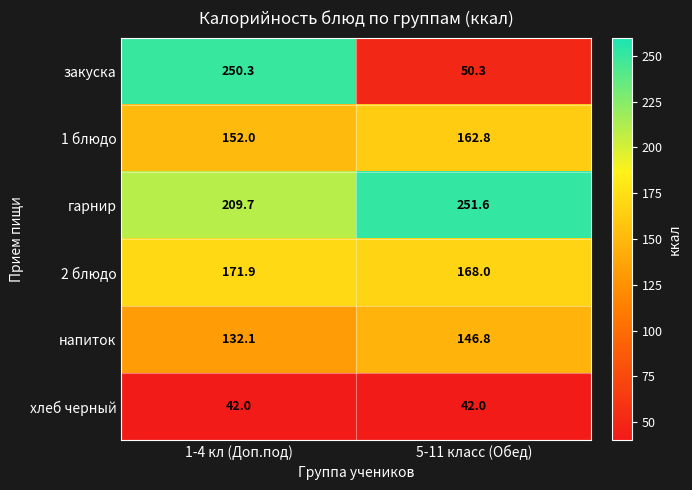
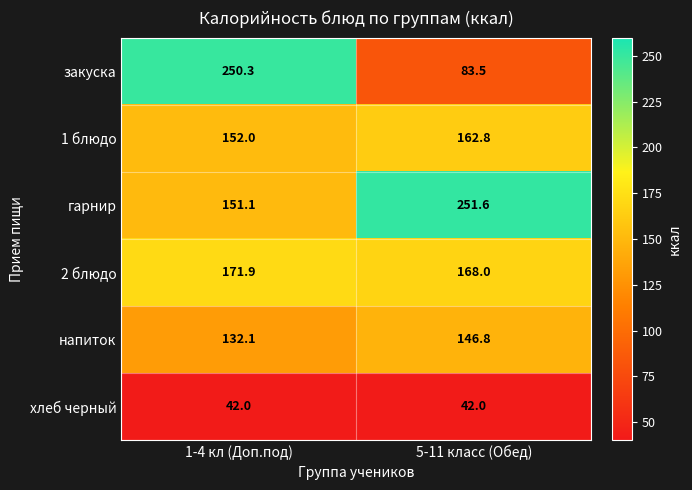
закуска, 5-11 класс (Обед): 50.3 -> 83.5
гарнир, 1-4 кл (Доп.под): 209.7 -> 151.1
